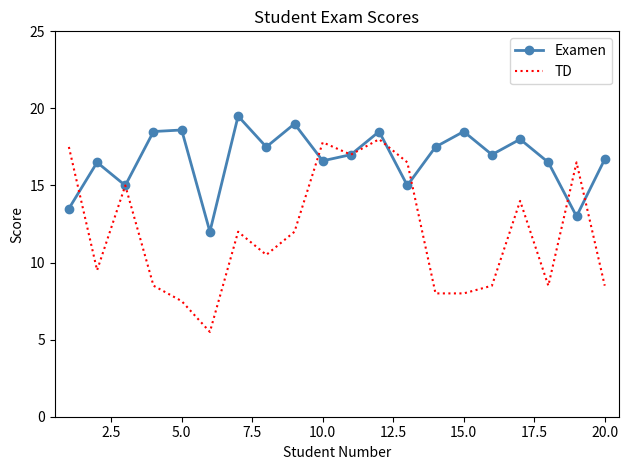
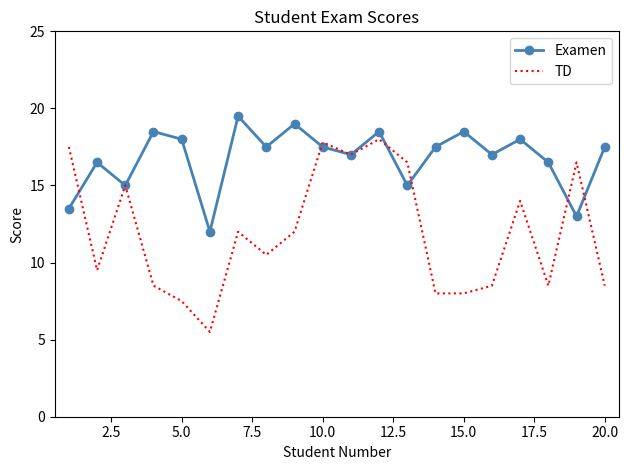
Examen, 5.0: 18.6 -> 18.0
Examen, 10.0: 16.6 -> 17.5
Examen, 20.0: 16.7 -> 17.5
